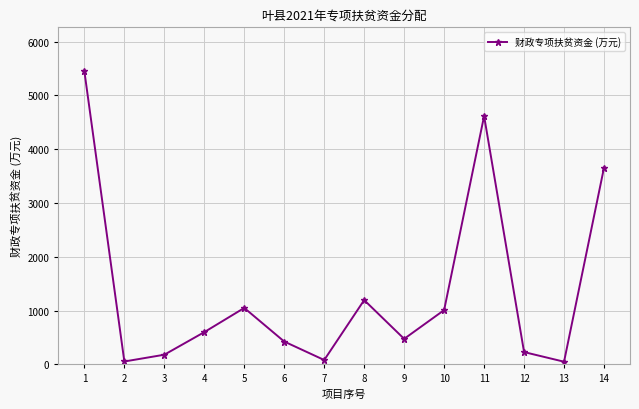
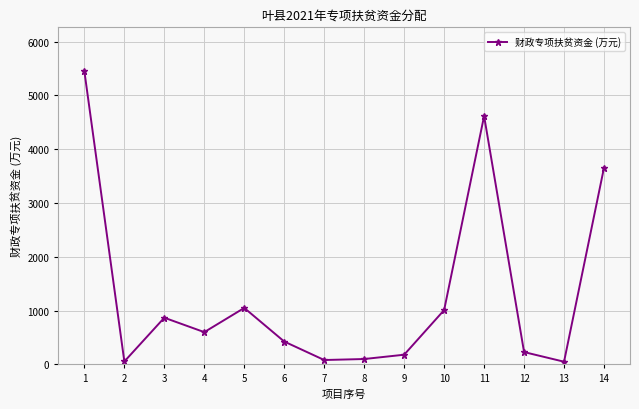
3: 200 -> 900
8: 1200 -> 100
9: 500 -> 200
